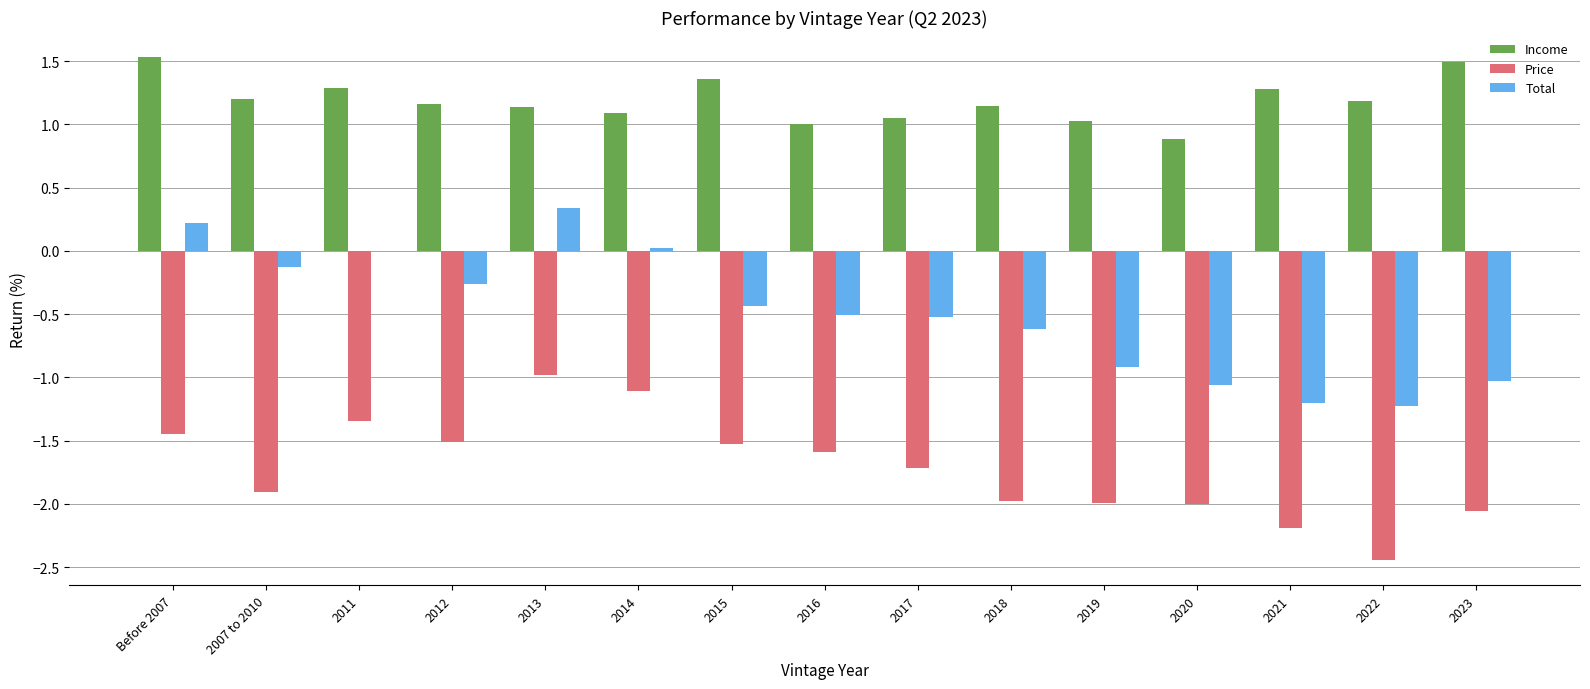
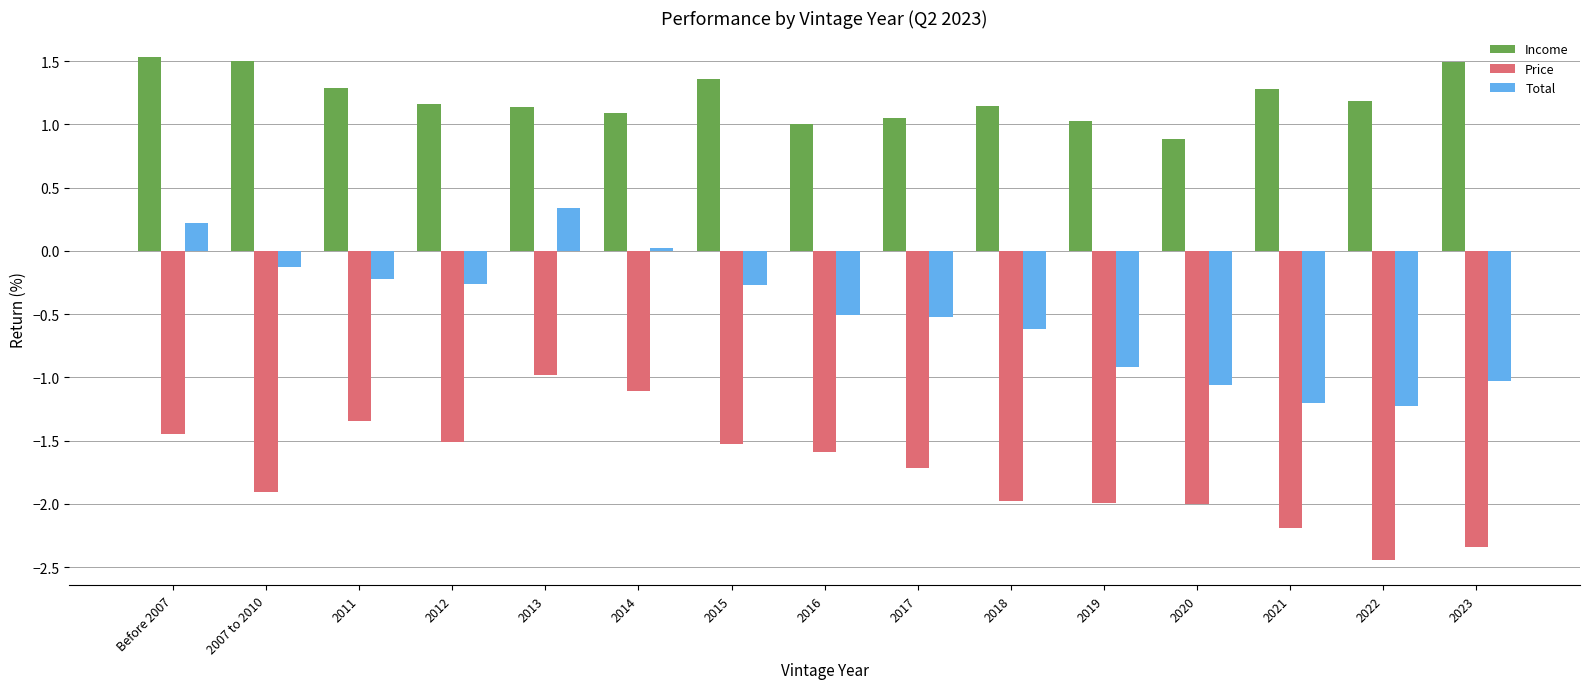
Income, 2007 to 2010: 1.20 -> 1.50
Total, 2011: 0.00 -> -0.23
Total, 2015: -0.43 -> -0.27
Price, 2023: -2.05 -> -2.34
